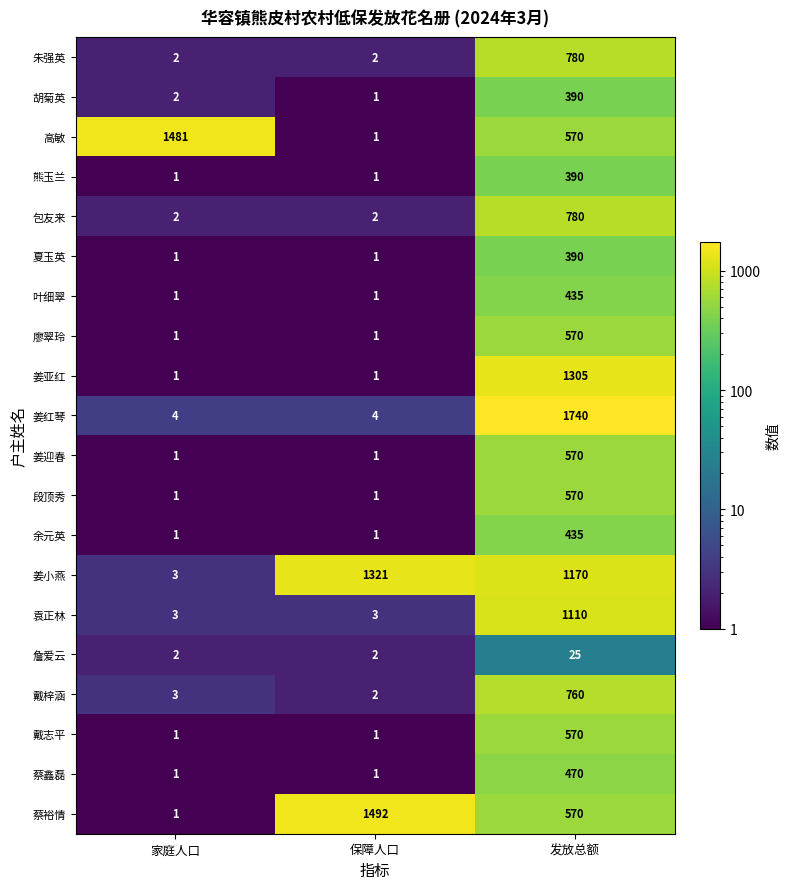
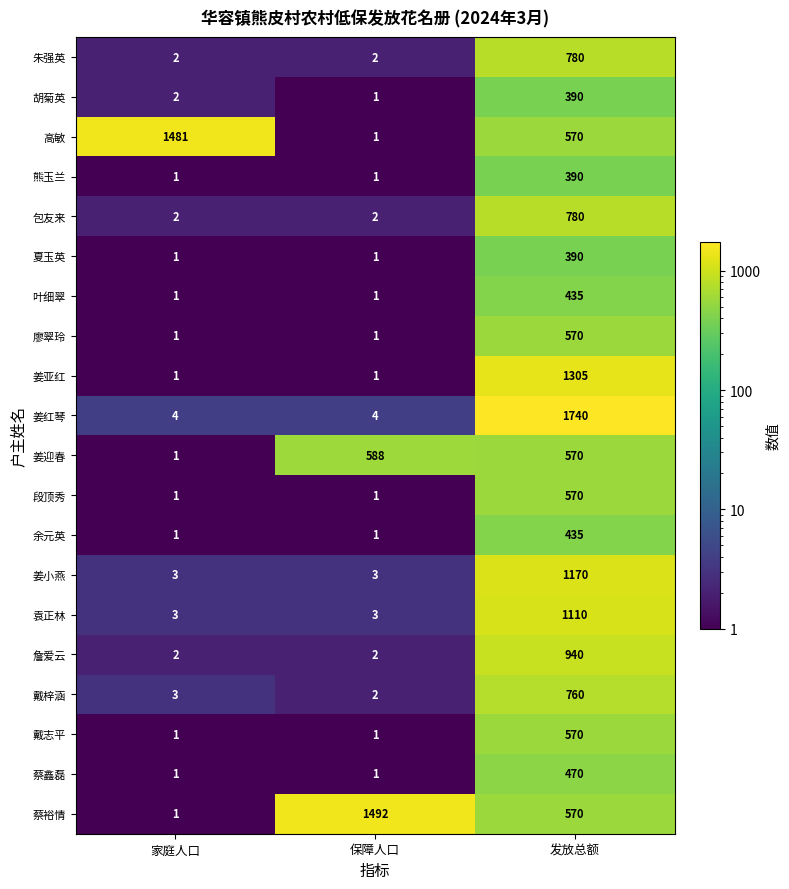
姜迎春, 保障人口: 1 -> 588
姜小燕, 保障人口: 1321 -> 3
詹爱云, 发放总额: 25 -> 940
